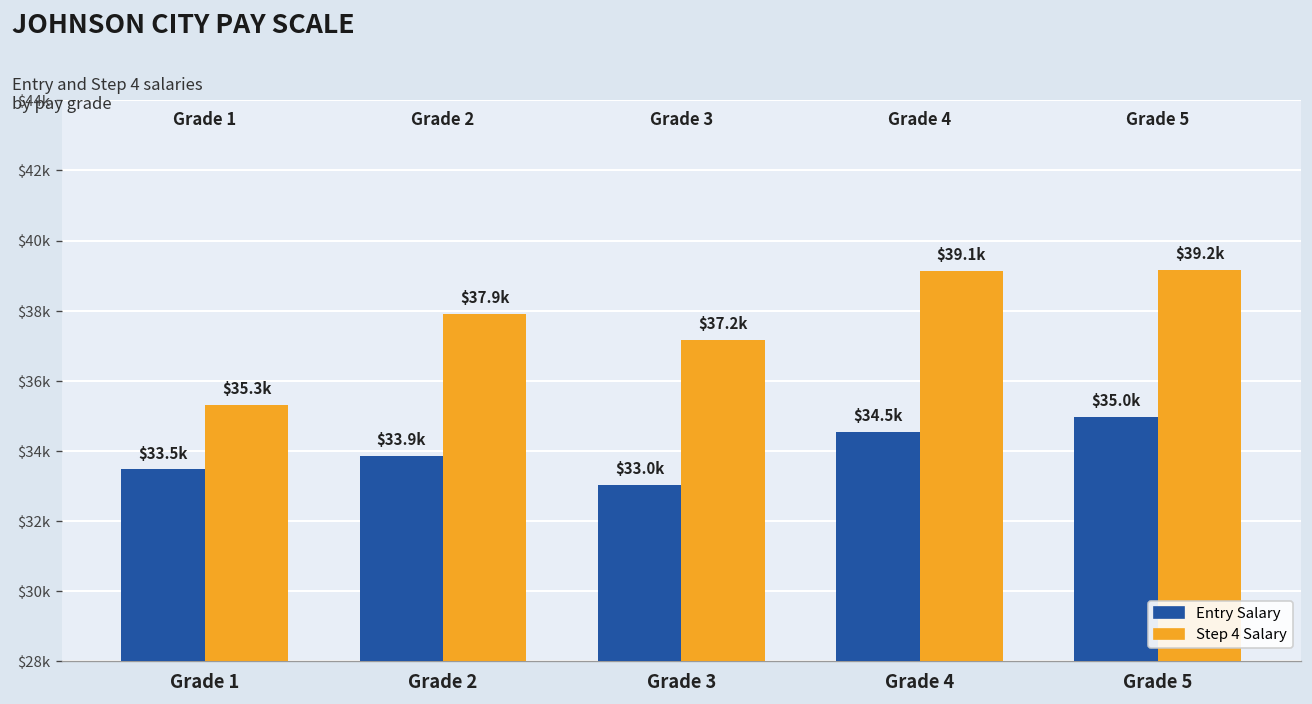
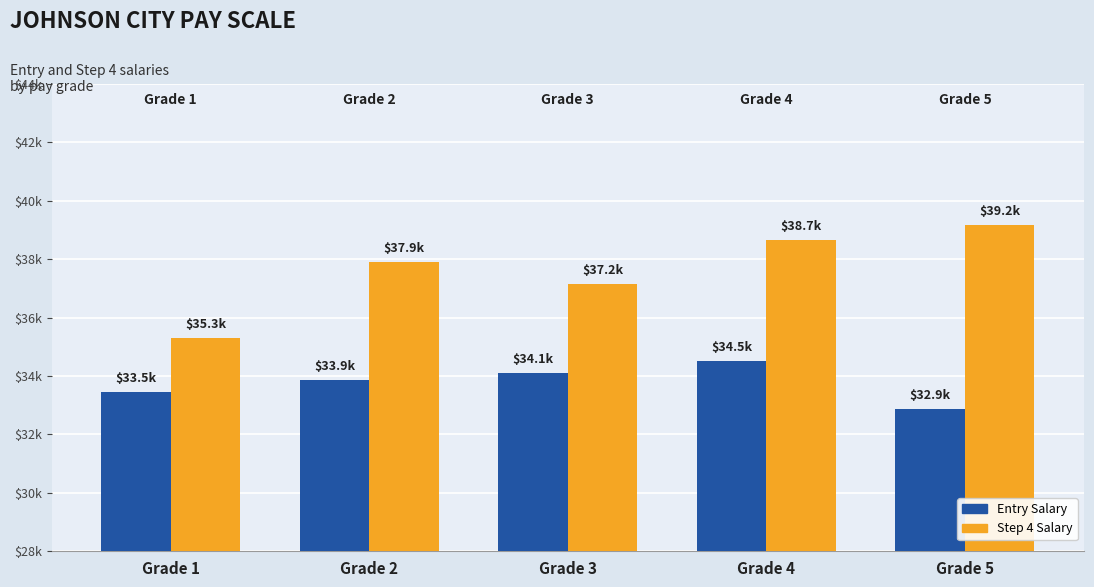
Entry Salary, Grade 3: $33.0k -> $34.1k
Step 4 Salary, Grade 4: $39.1k -> $38.7k
Entry Salary, Grade 5: $35.0k -> $32.9k
